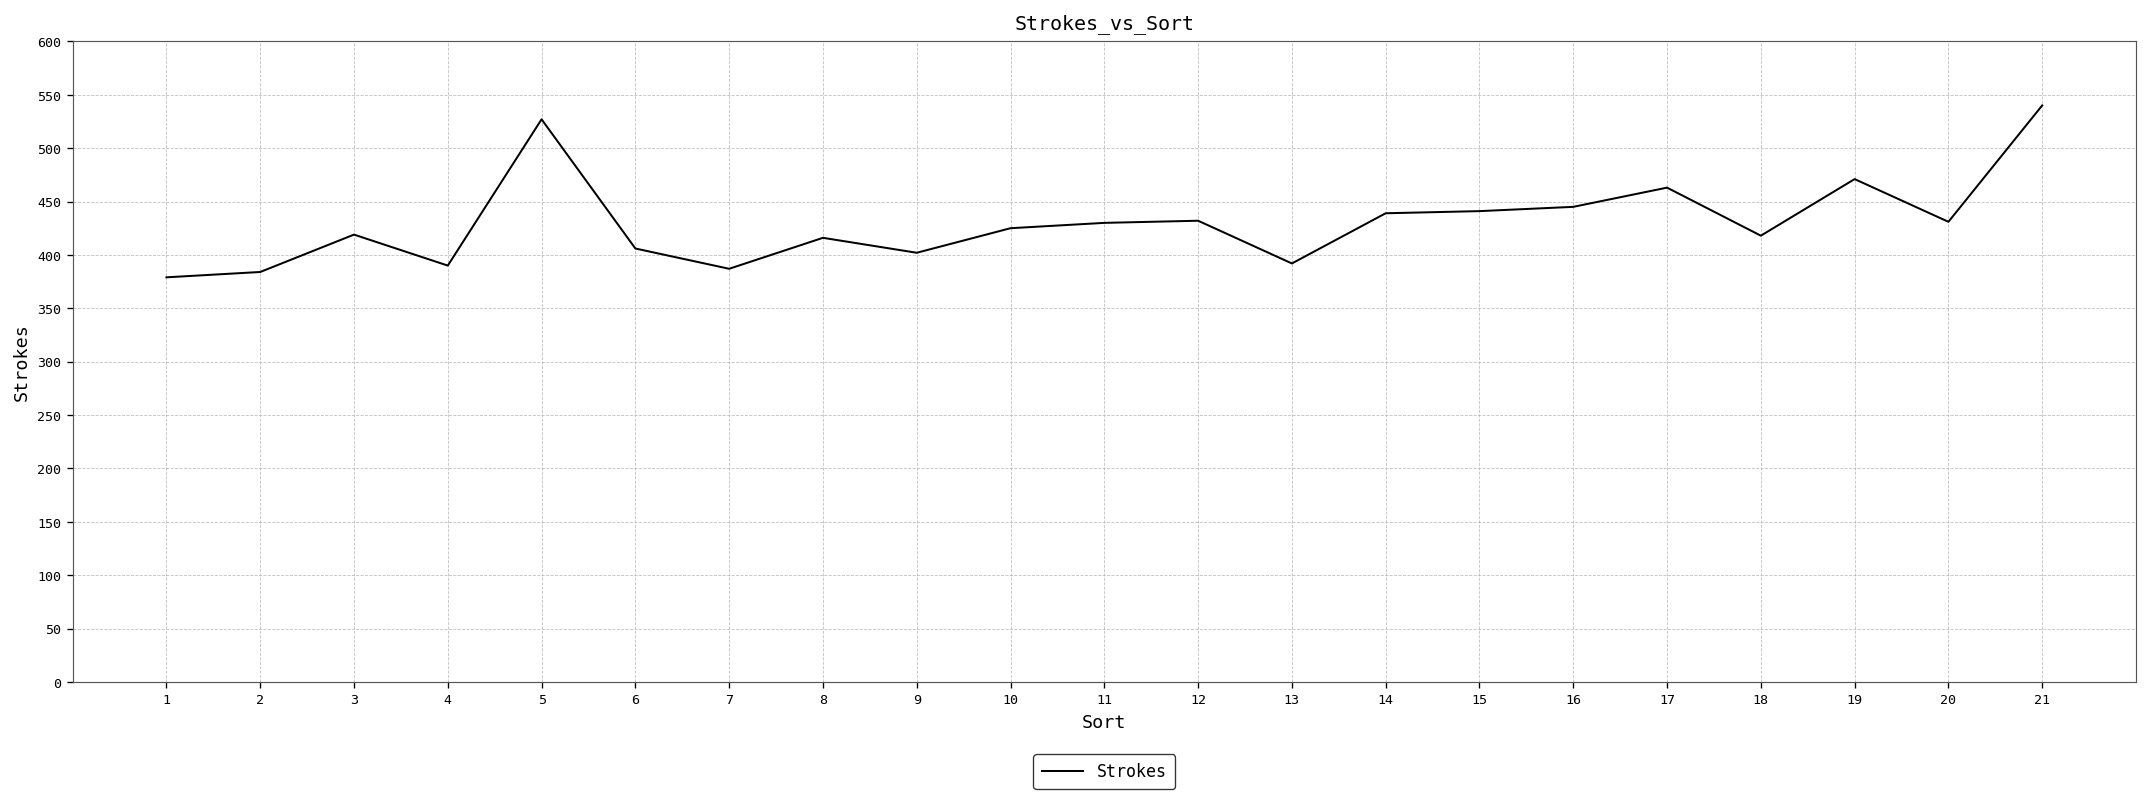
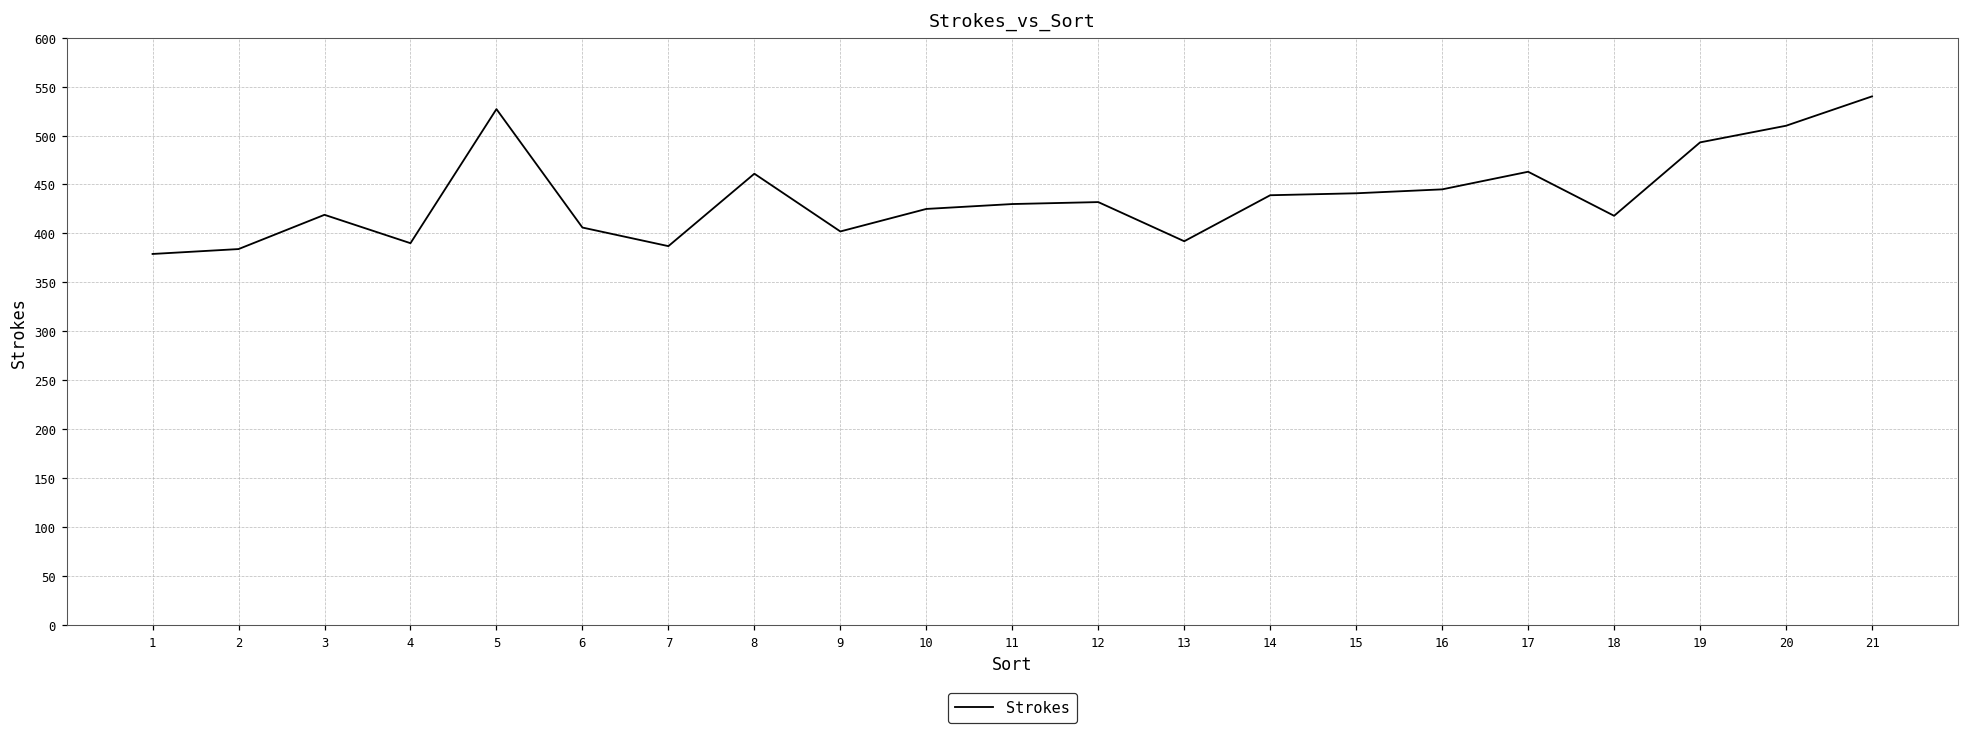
8: 420 -> 460
19: 470 -> 490
20: 430 -> 510
